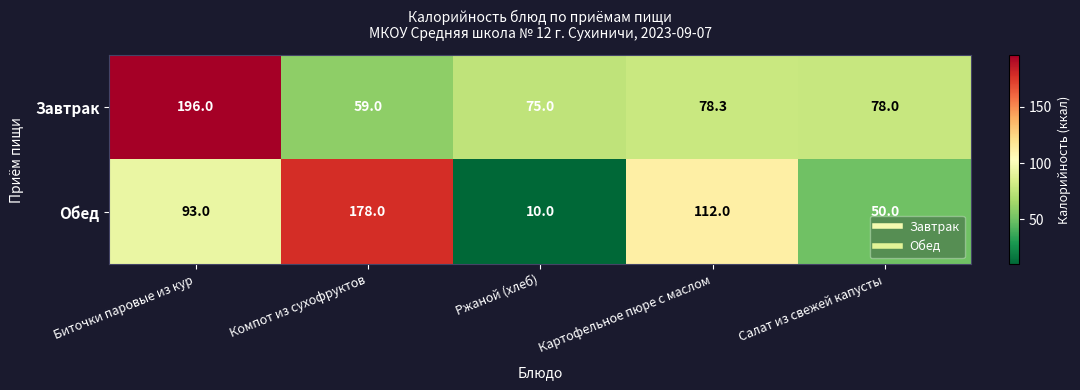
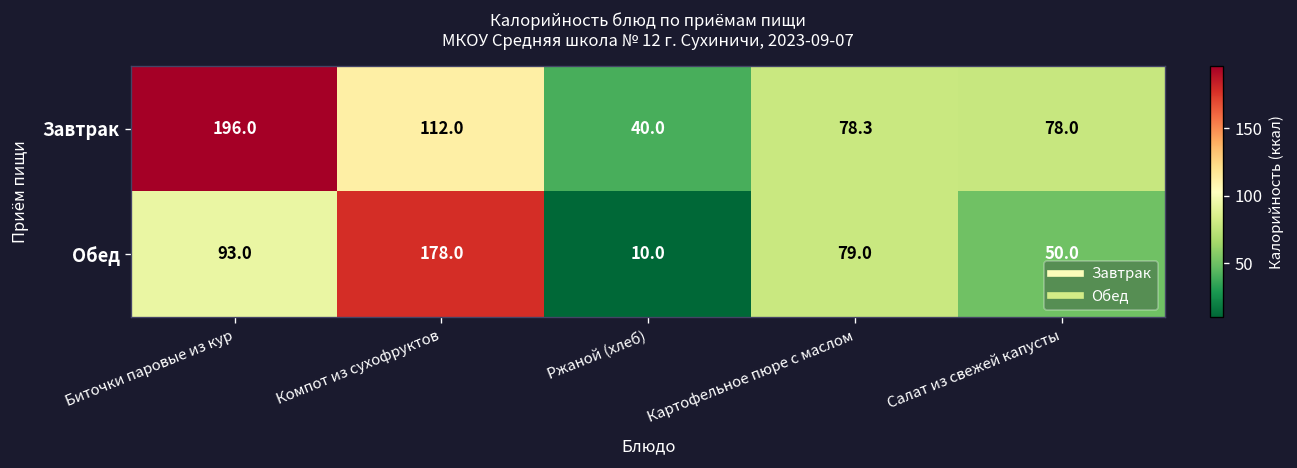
Завтрак, Компот из сухофруктов: 59.0 -> 112.0
Завтрак, Ржаной (хлеб): 75.0 -> 40.0
Обед, Картофельное пюре с маслом: 112.0 -> 79.0
